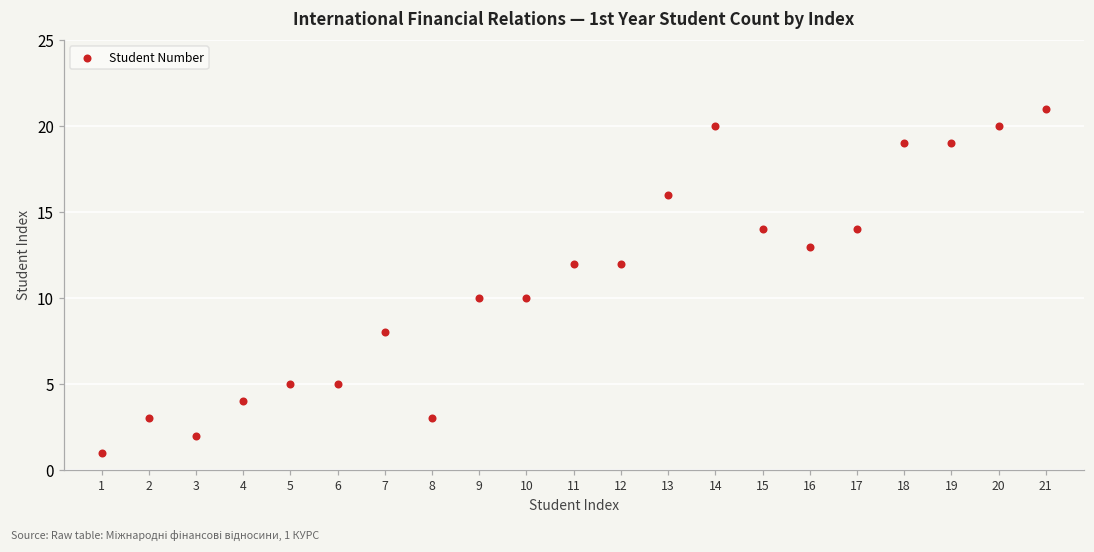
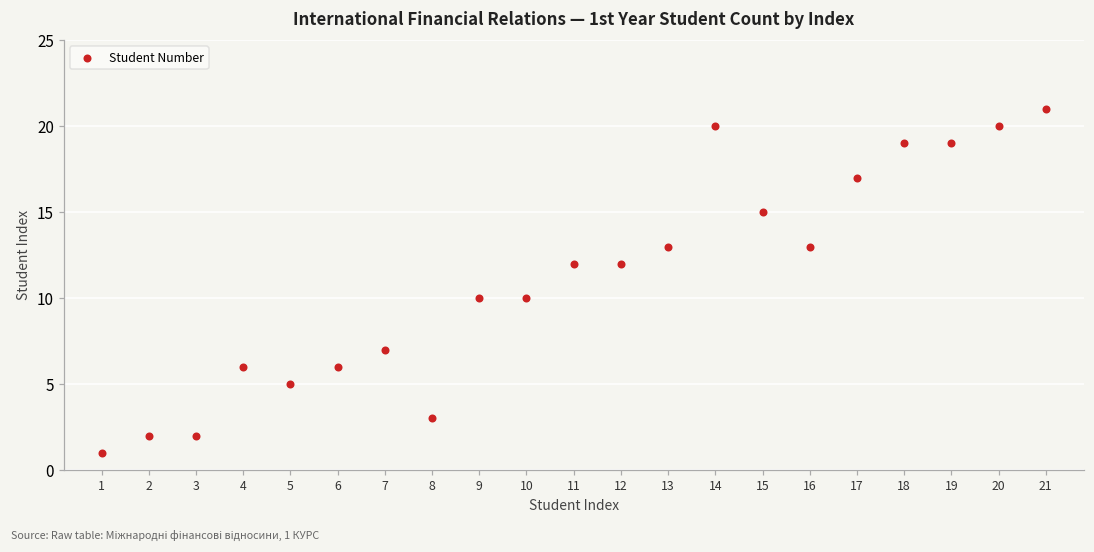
2: 3 -> 2
4: 4 -> 6
6: 5 -> 6
7: 8 -> 7
13: 16 -> 13
15: 14 -> 15
17: 14 -> 17
